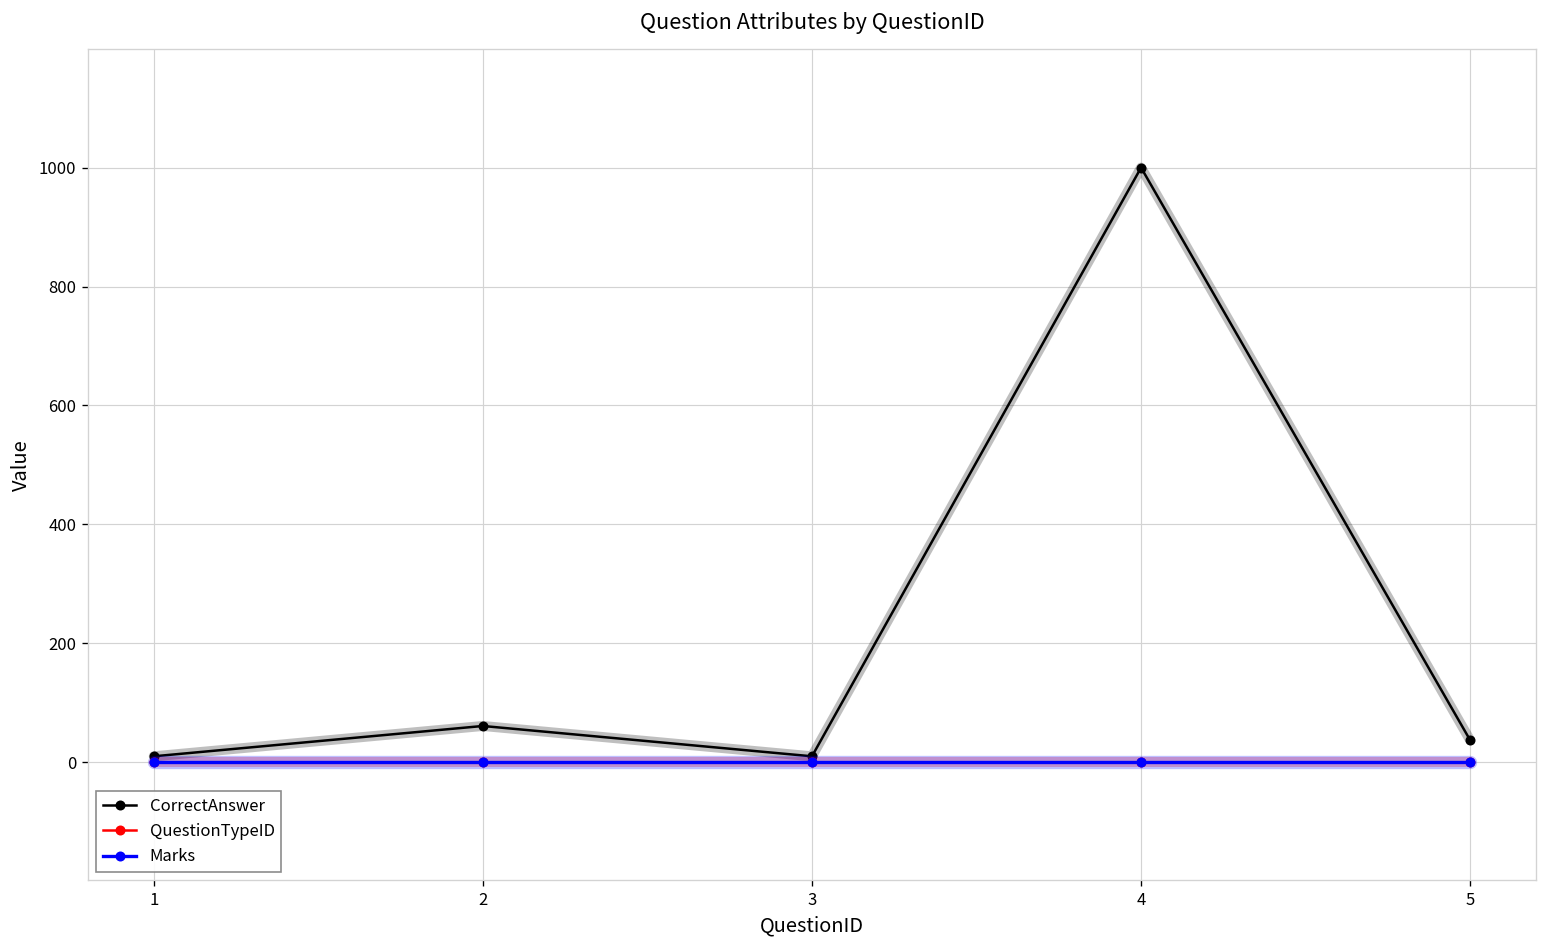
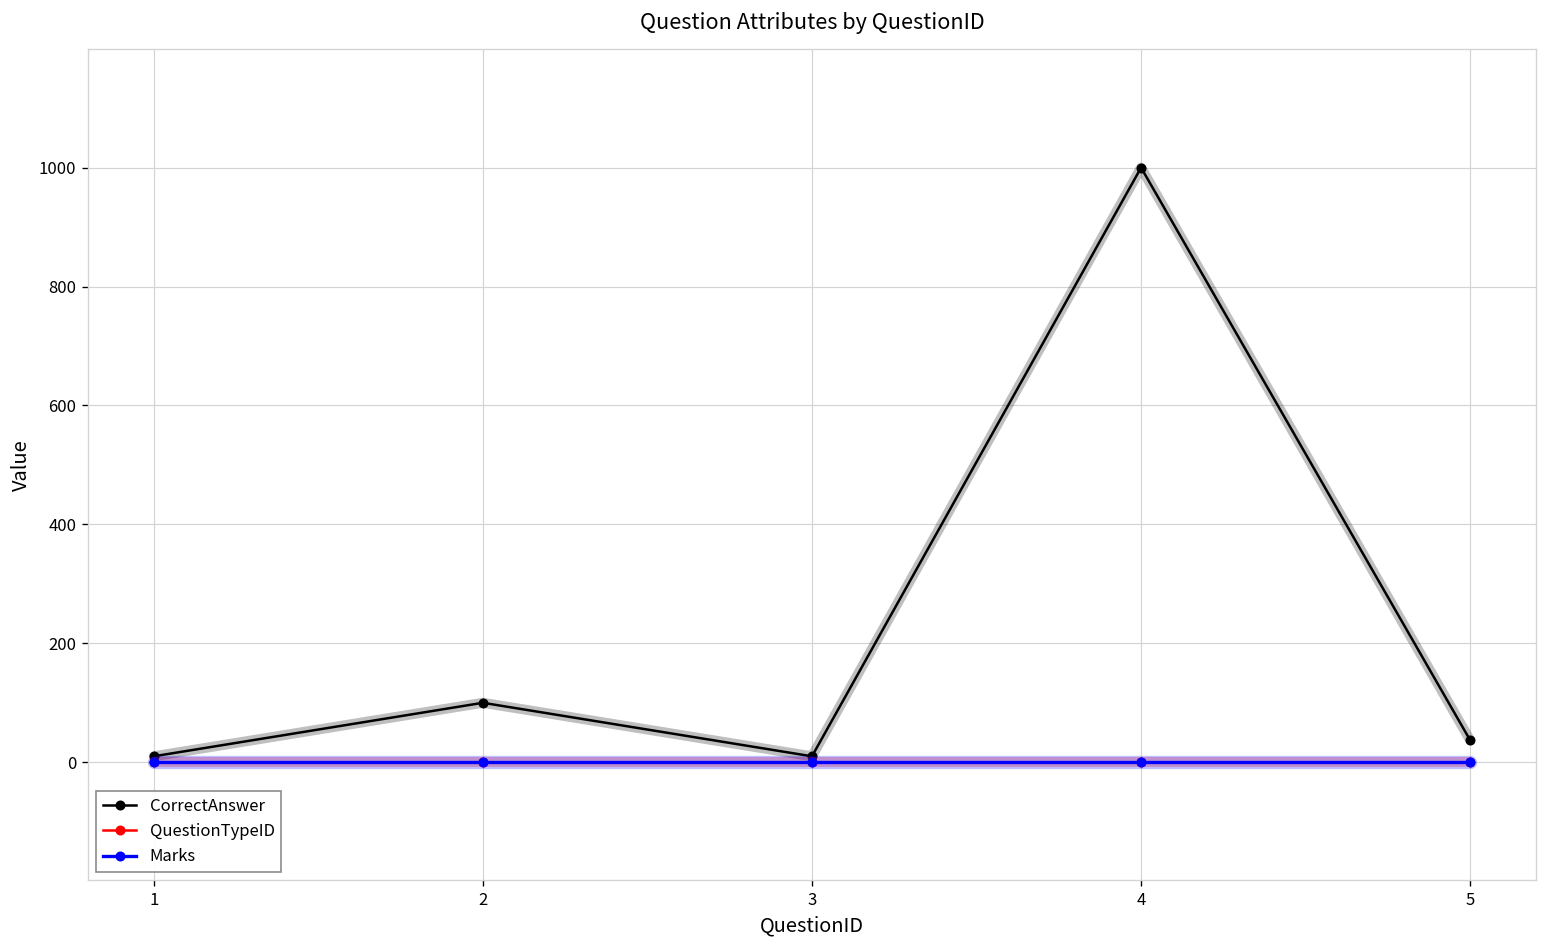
CorrectAnswer, 2: 60 -> 100
